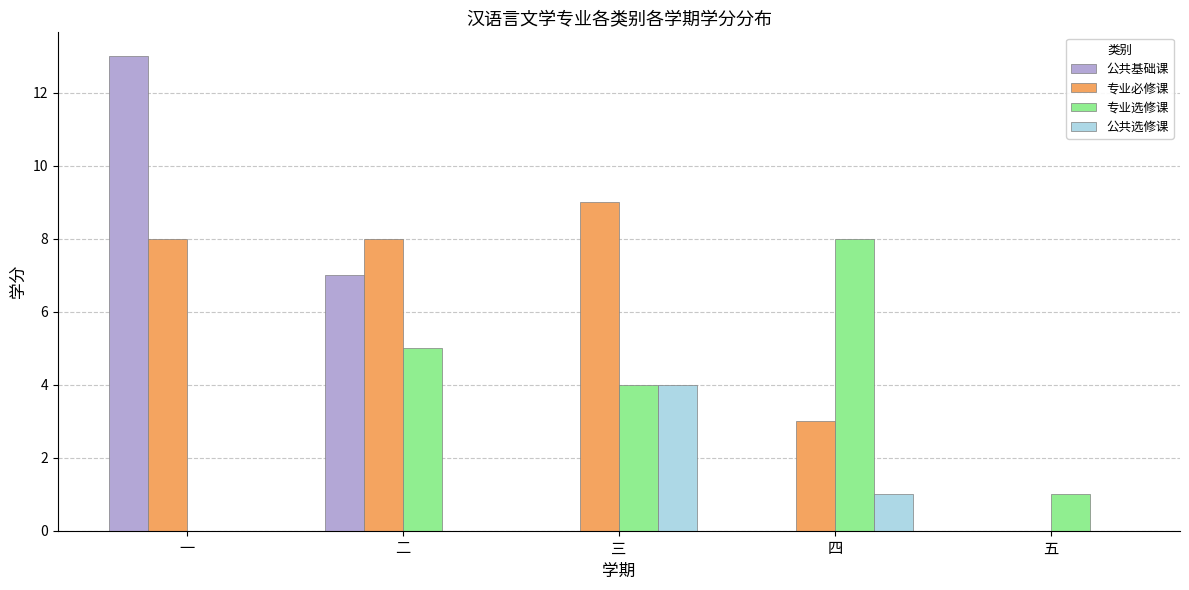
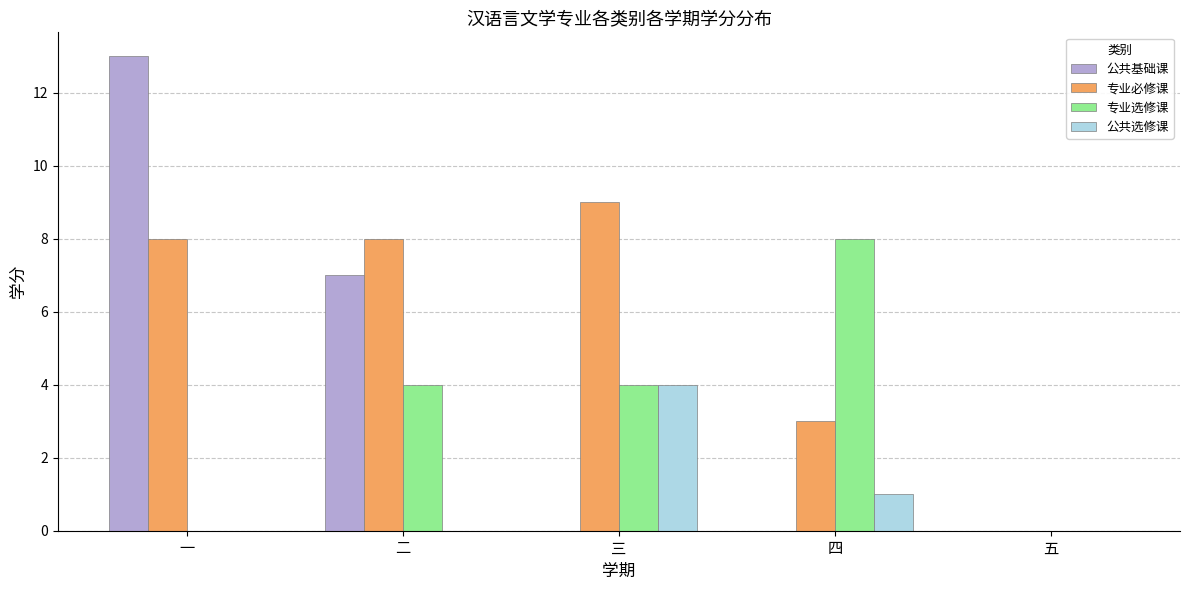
专业选修课, 二: 5 -> 4
专业选修课, 五: 1 -> 0
